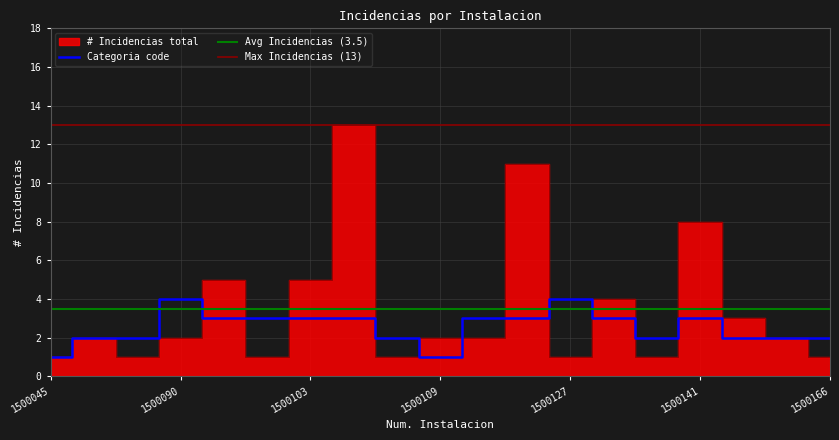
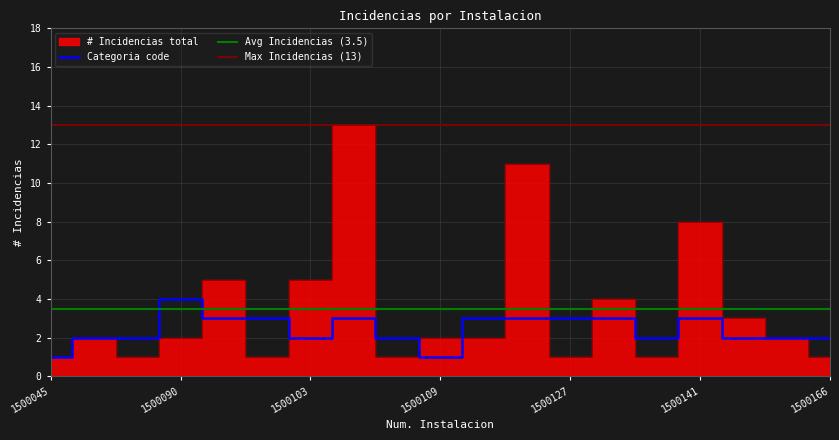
Categoria code, 1500103: 3 -> 2
Categoria code, 1500127: 4 -> 3
